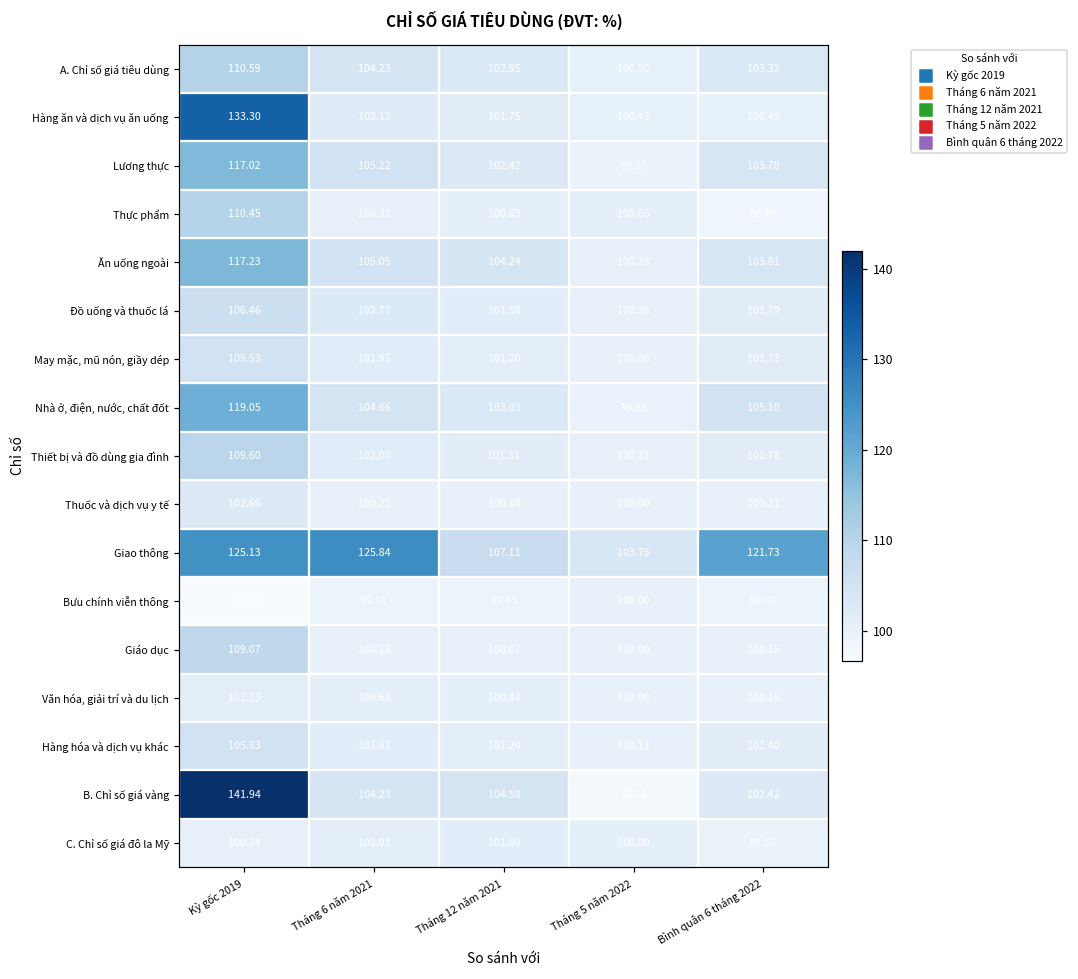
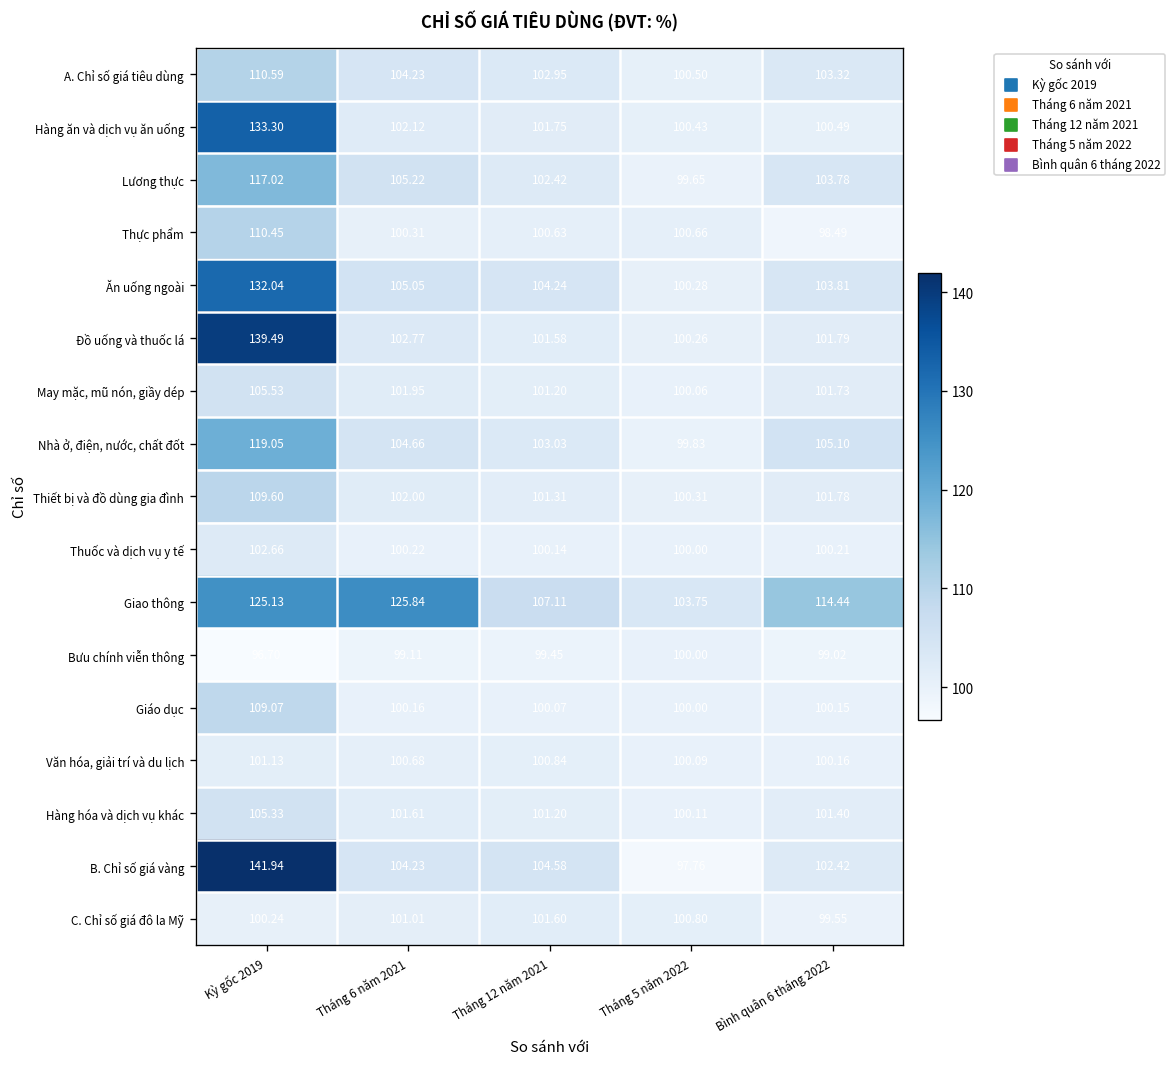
Ăn uống ngoài, Kỳ gốc 2019: 117.23 -> 132.04
Đồ uống và thuốc lá, Kỳ gốc 2019: 106.46 -> 139.49
Giao thông, Bình quân 6 tháng 2022: 121.73 -> 114.44
